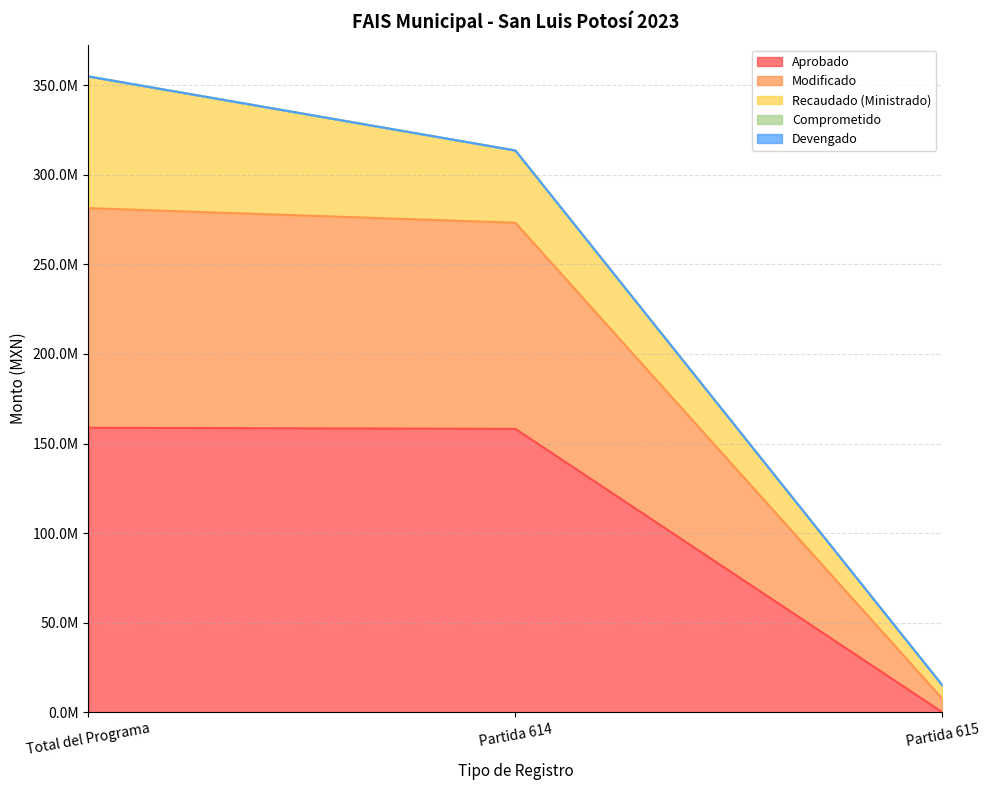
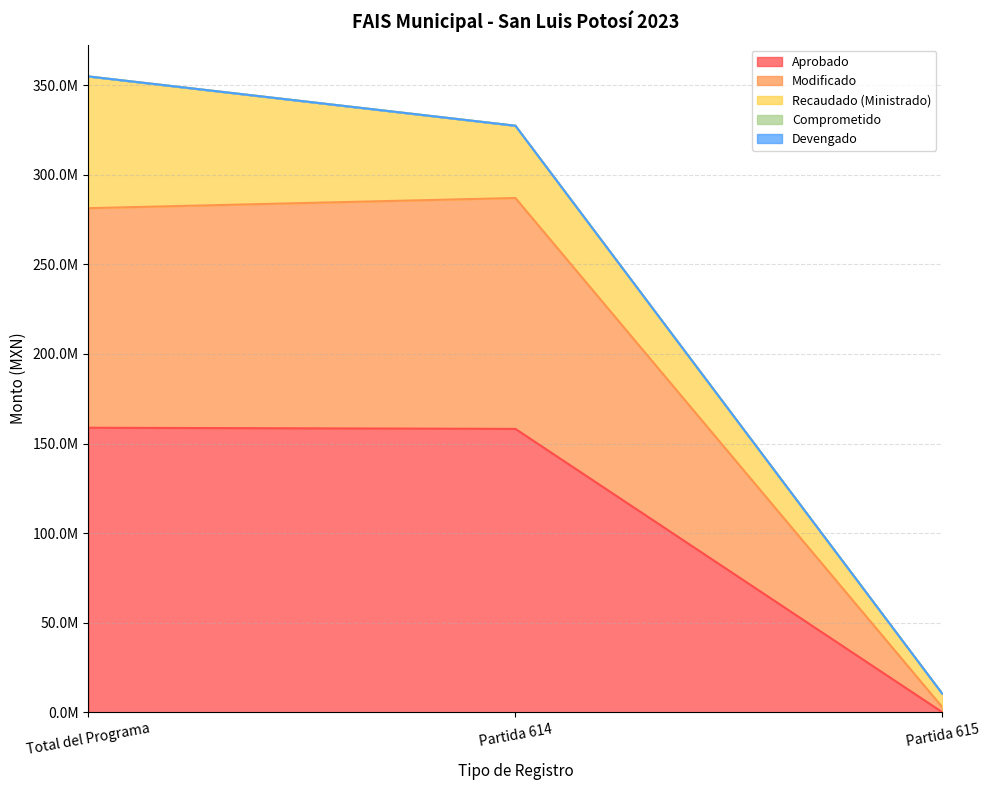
Modificado, Partida 614: 115000000 -> 129000000
Modificado, Partida 615: 8000000 -> 3000000
